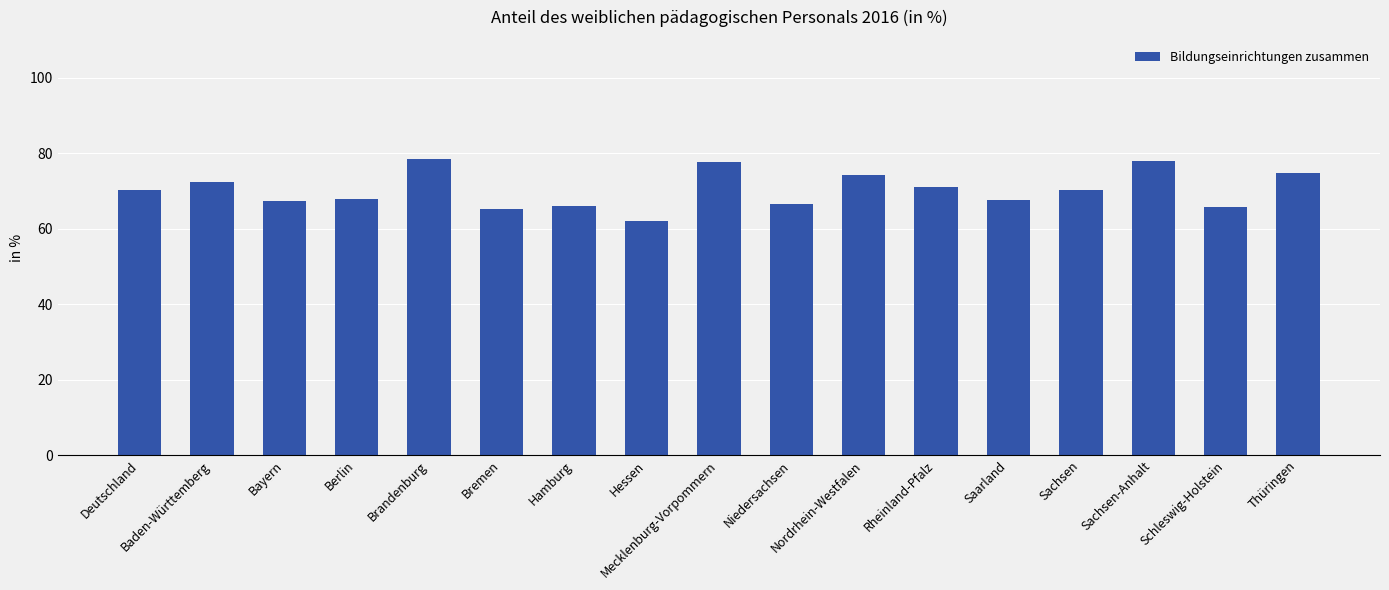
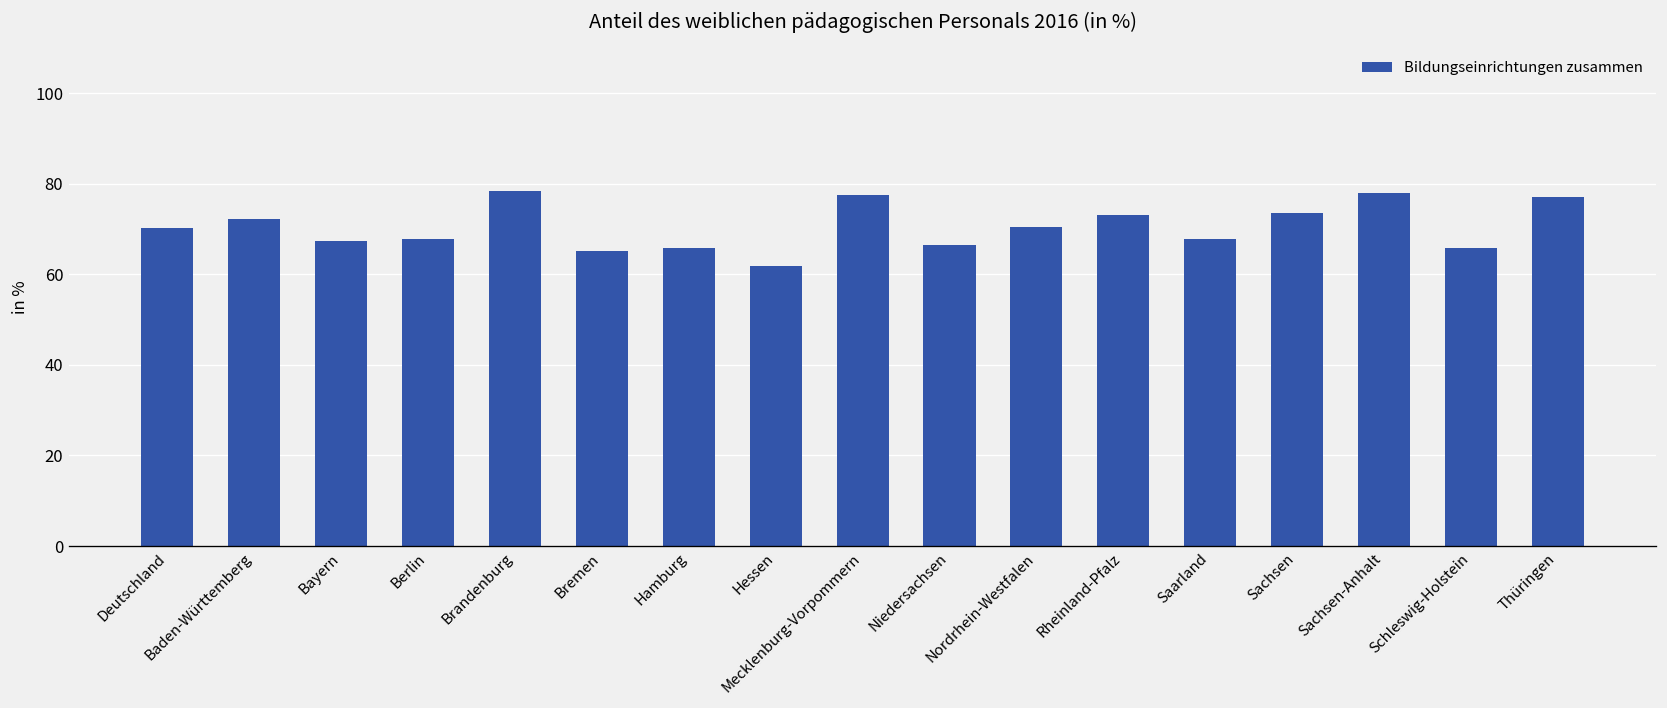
Nordrhein-Westfalen: 74 -> 70
Rheinland-Pfalz: 71 -> 73
Sachsen: 70 -> 74
Thüringen: 75 -> 77
